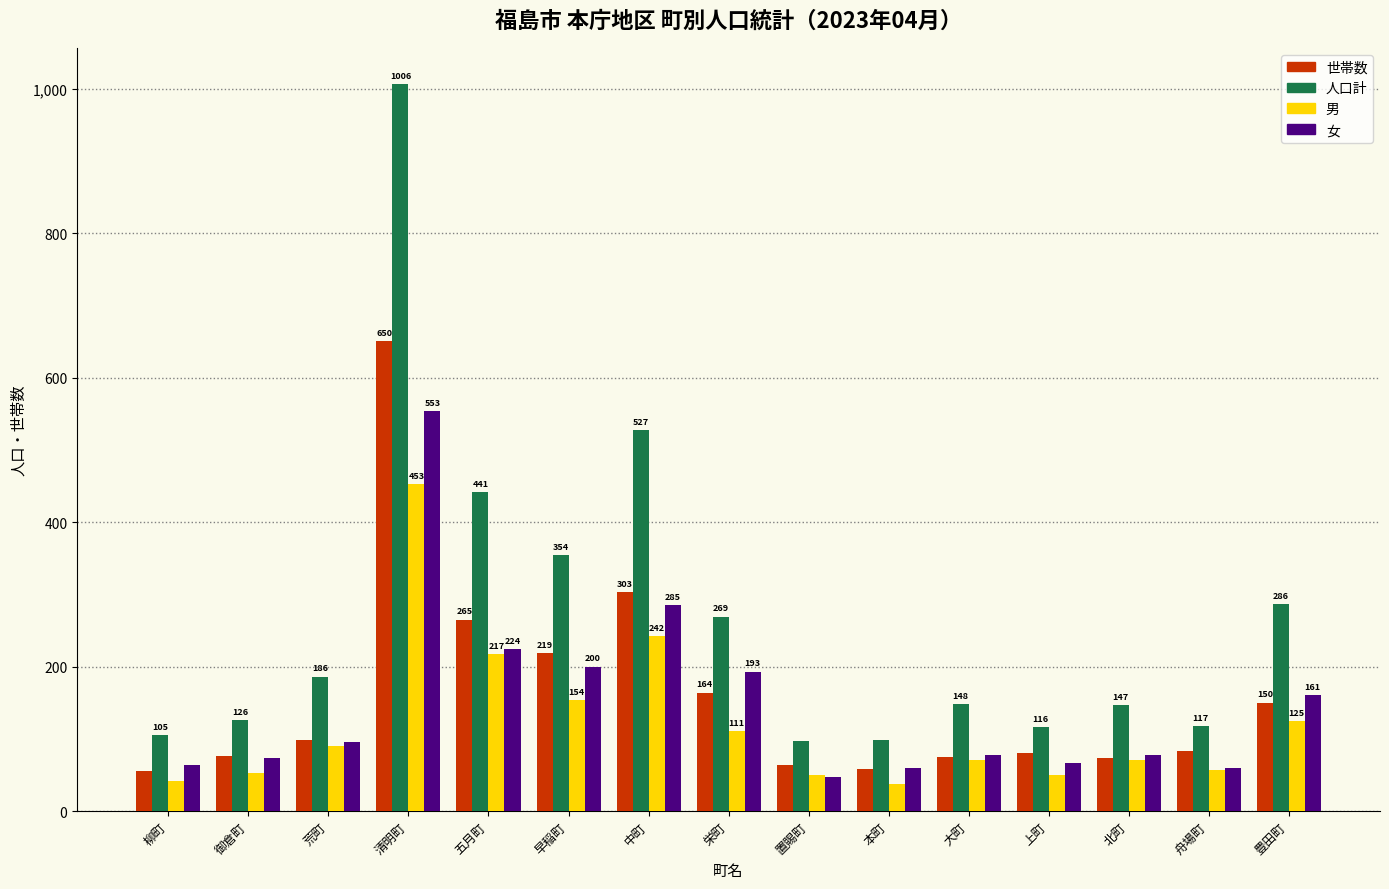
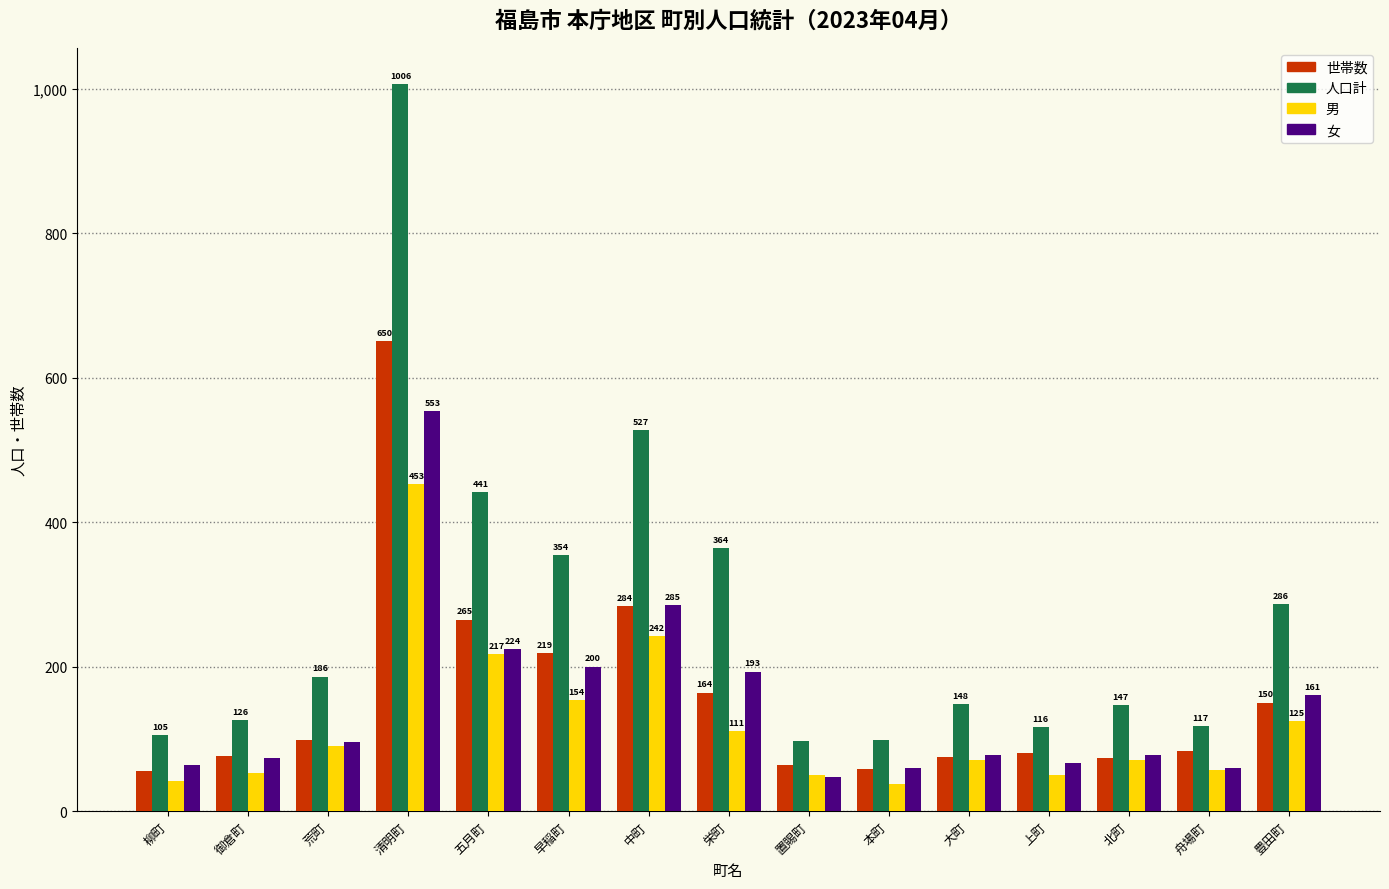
世帯数, 中町: 303 -> 284
人口計, 栄町: 269 -> 364
